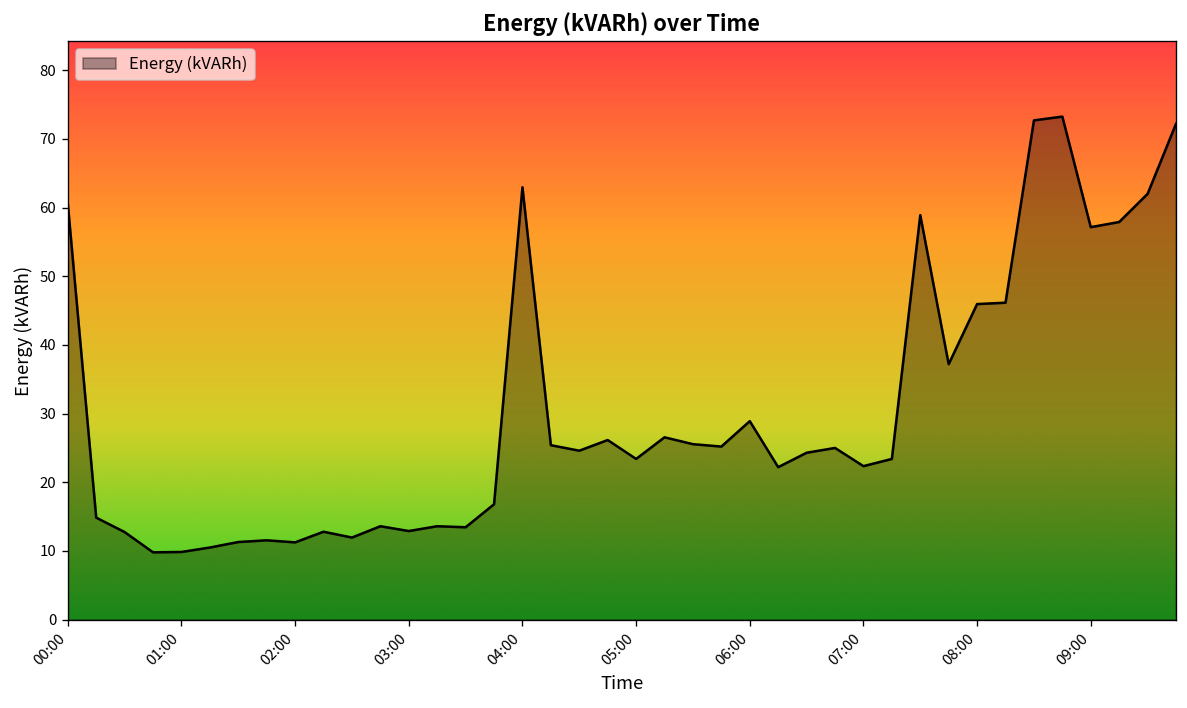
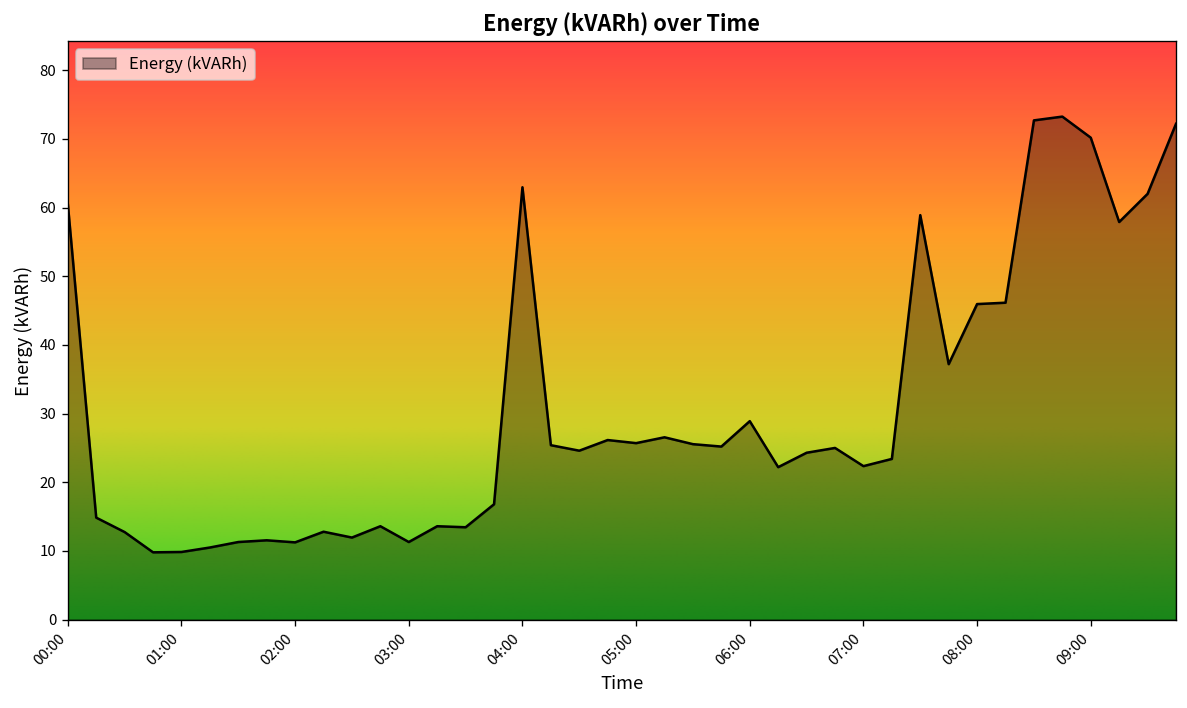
03:00: 13 -> 11
05:00: 23 -> 26
09:00: 57 -> 70
